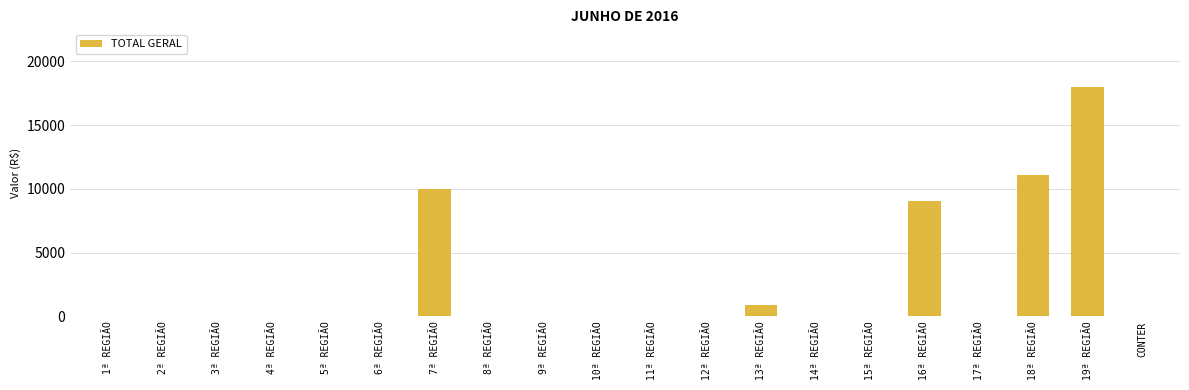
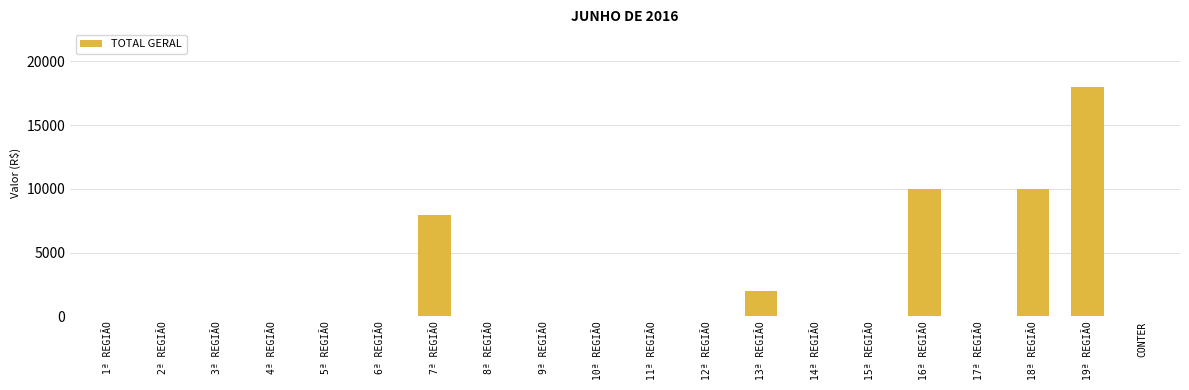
7ª REGIÃO: 10000 -> 7900
13ª REGIÃO: 900 -> 2000
16ª REGIÃO: 9000 -> 10000
18ª REGIÃO: 11100 -> 10000
